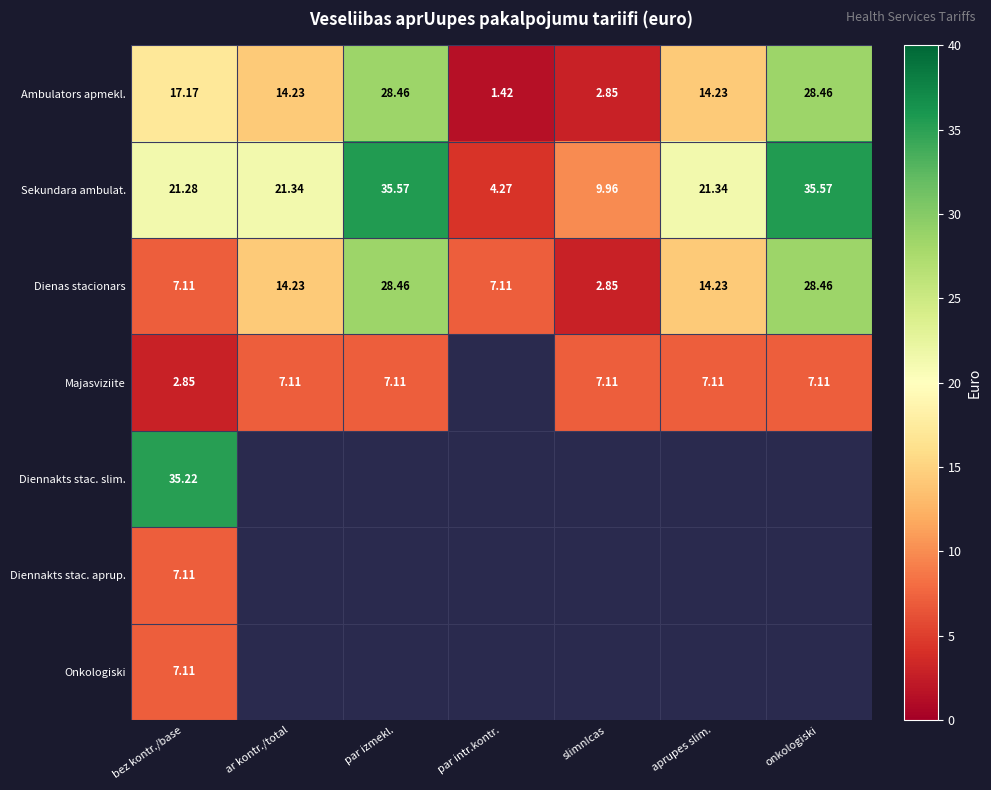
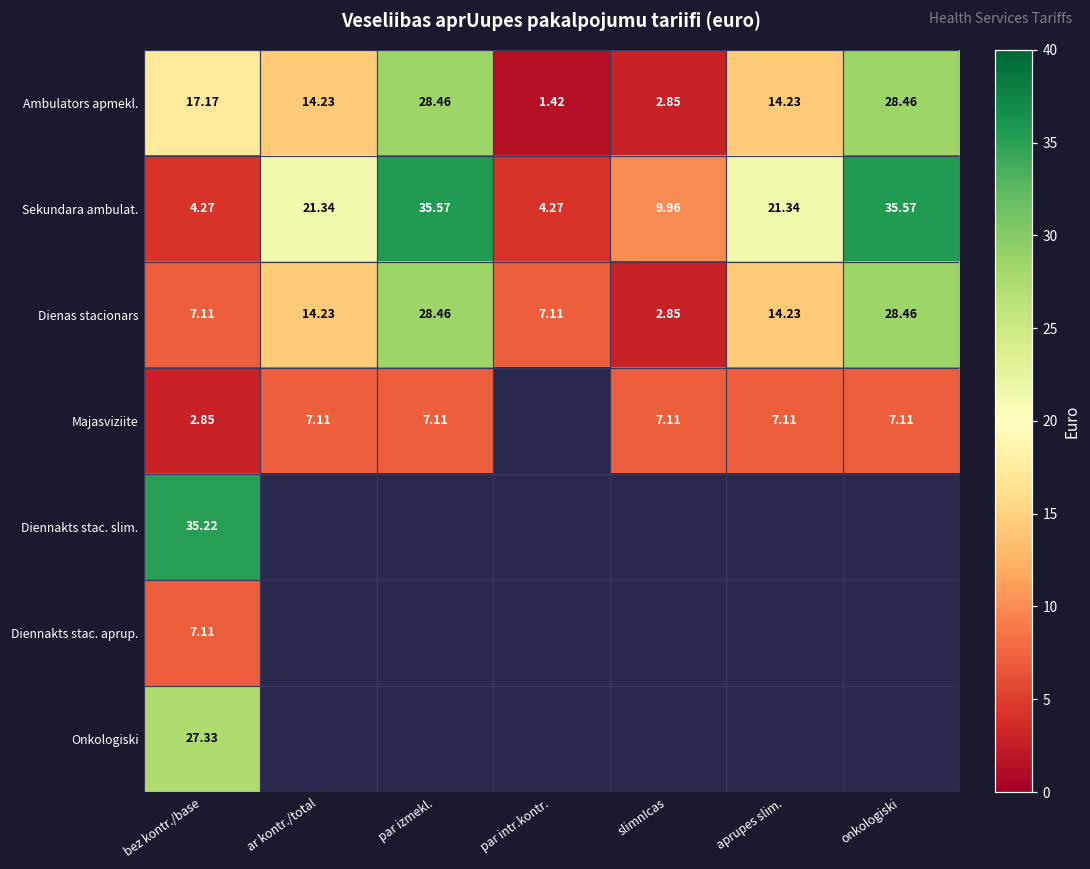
Sekundara ambulat., bez kontr./base: 21.28 -> 4.27
Onkologiski, bez kontr./base: 7.11 -> 27.33
